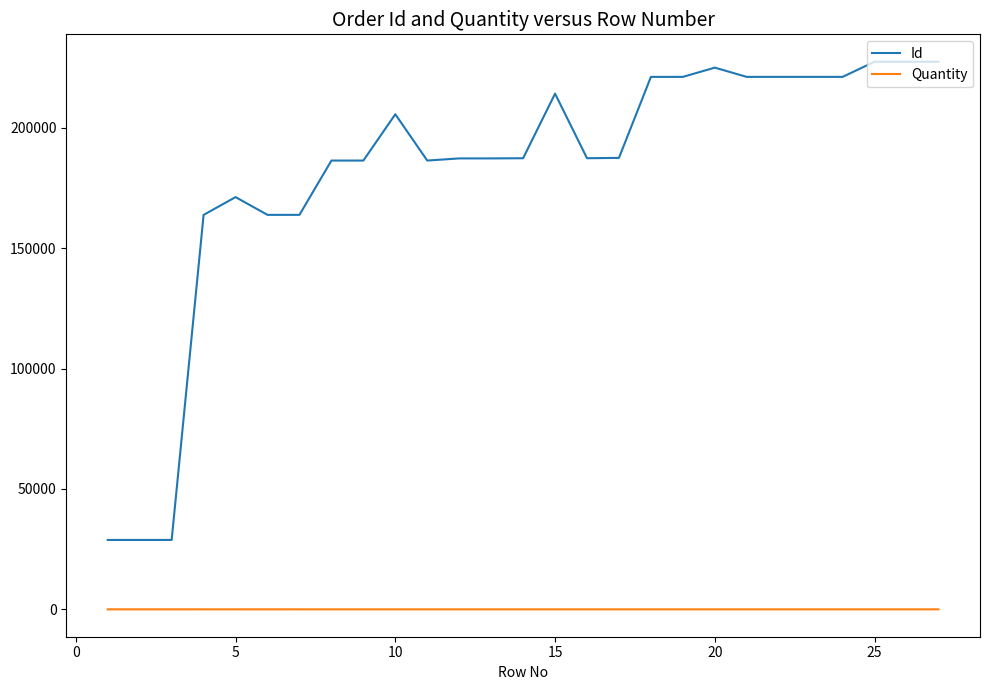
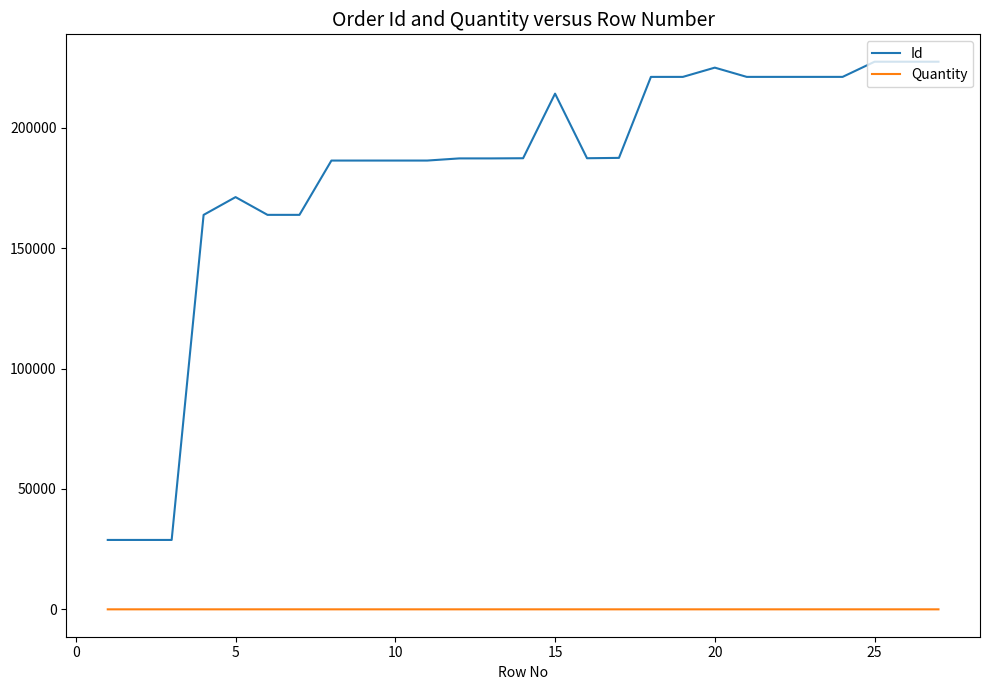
Id, 10: 206000 -> 186000
